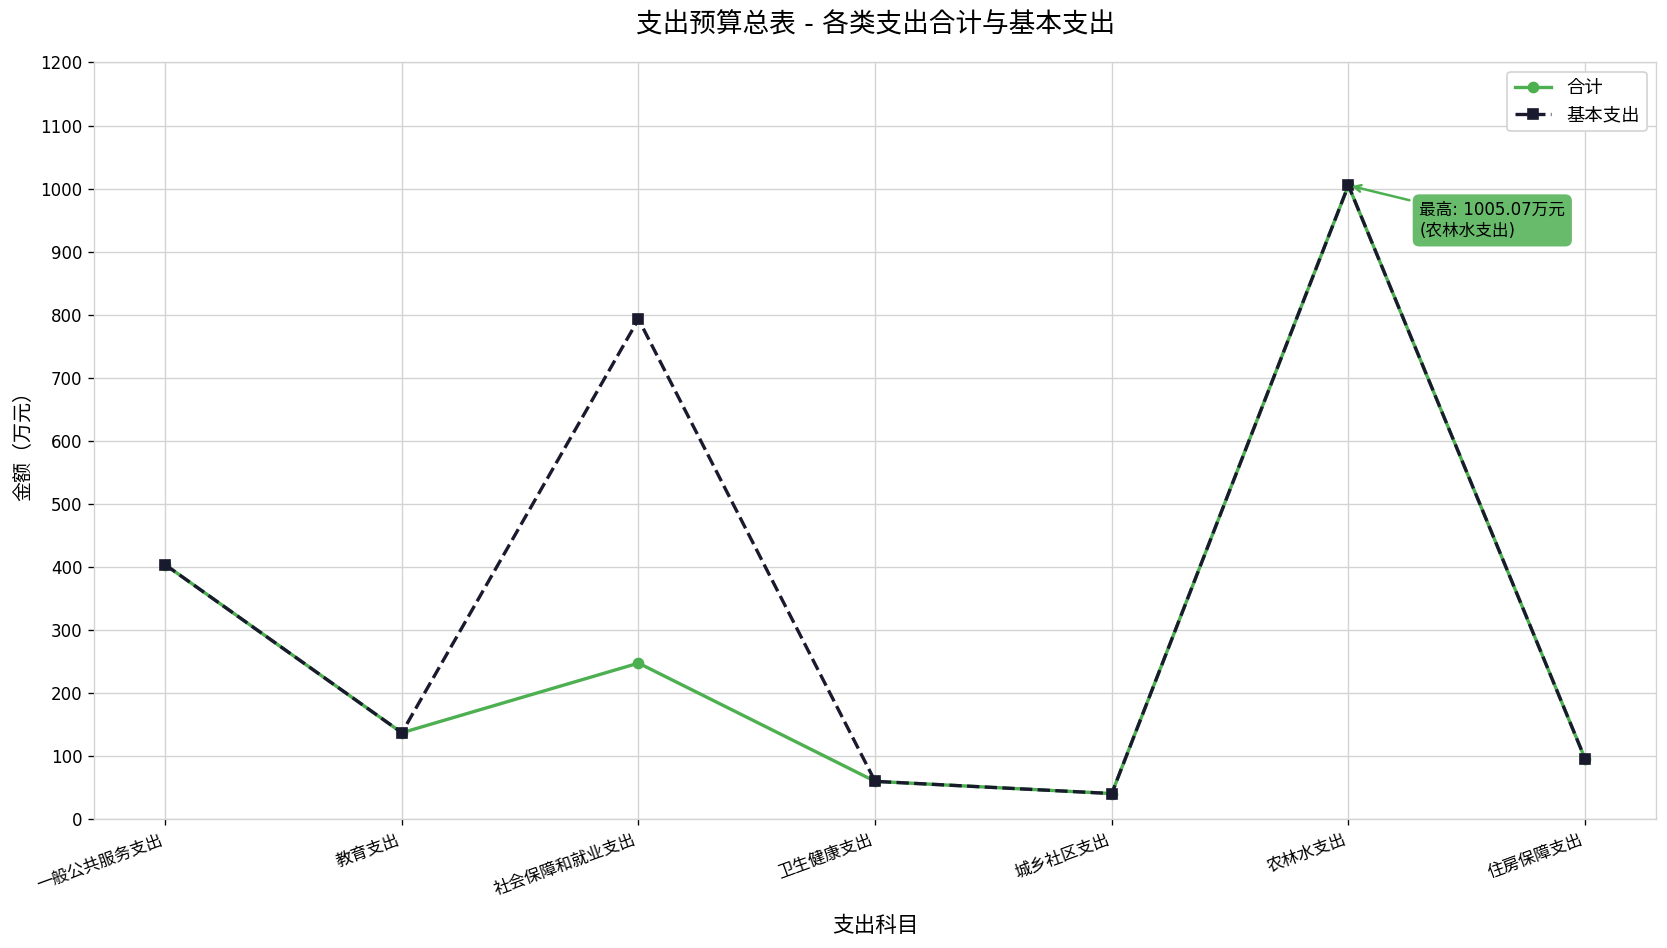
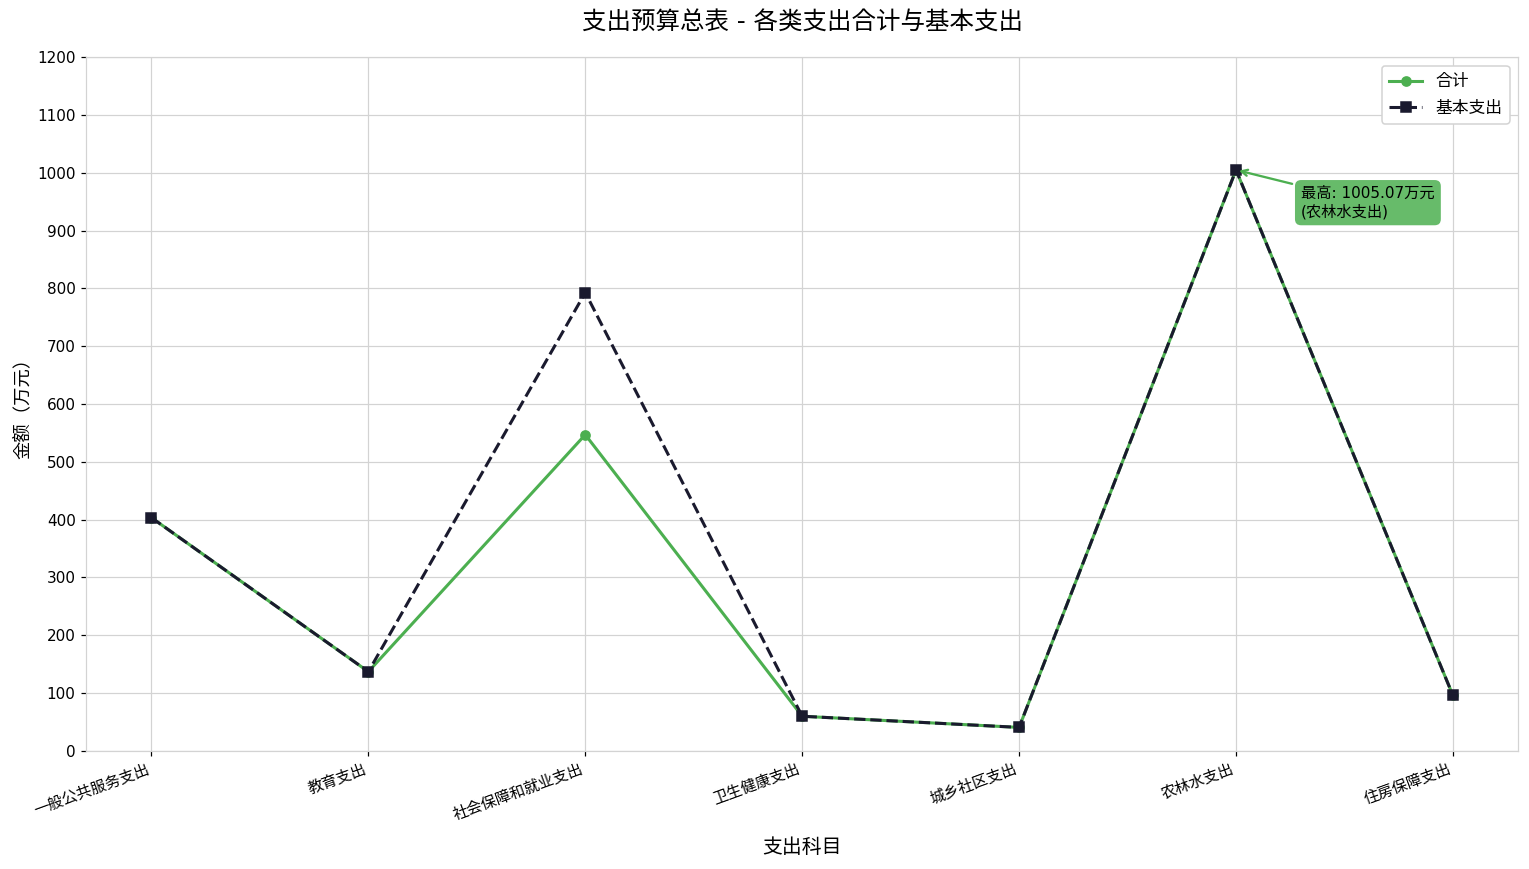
合计, 社会保障和就业支出: 250 -> 550
